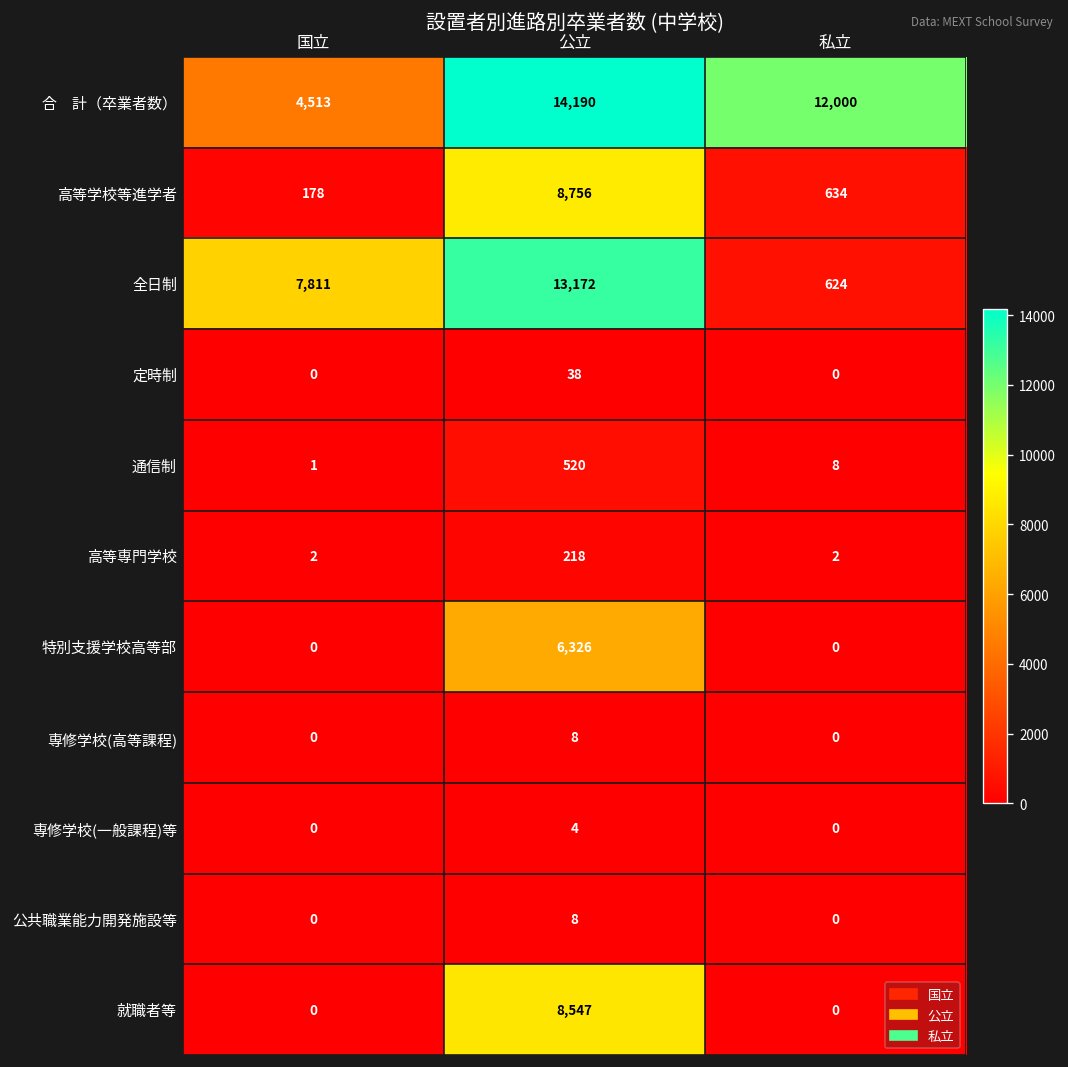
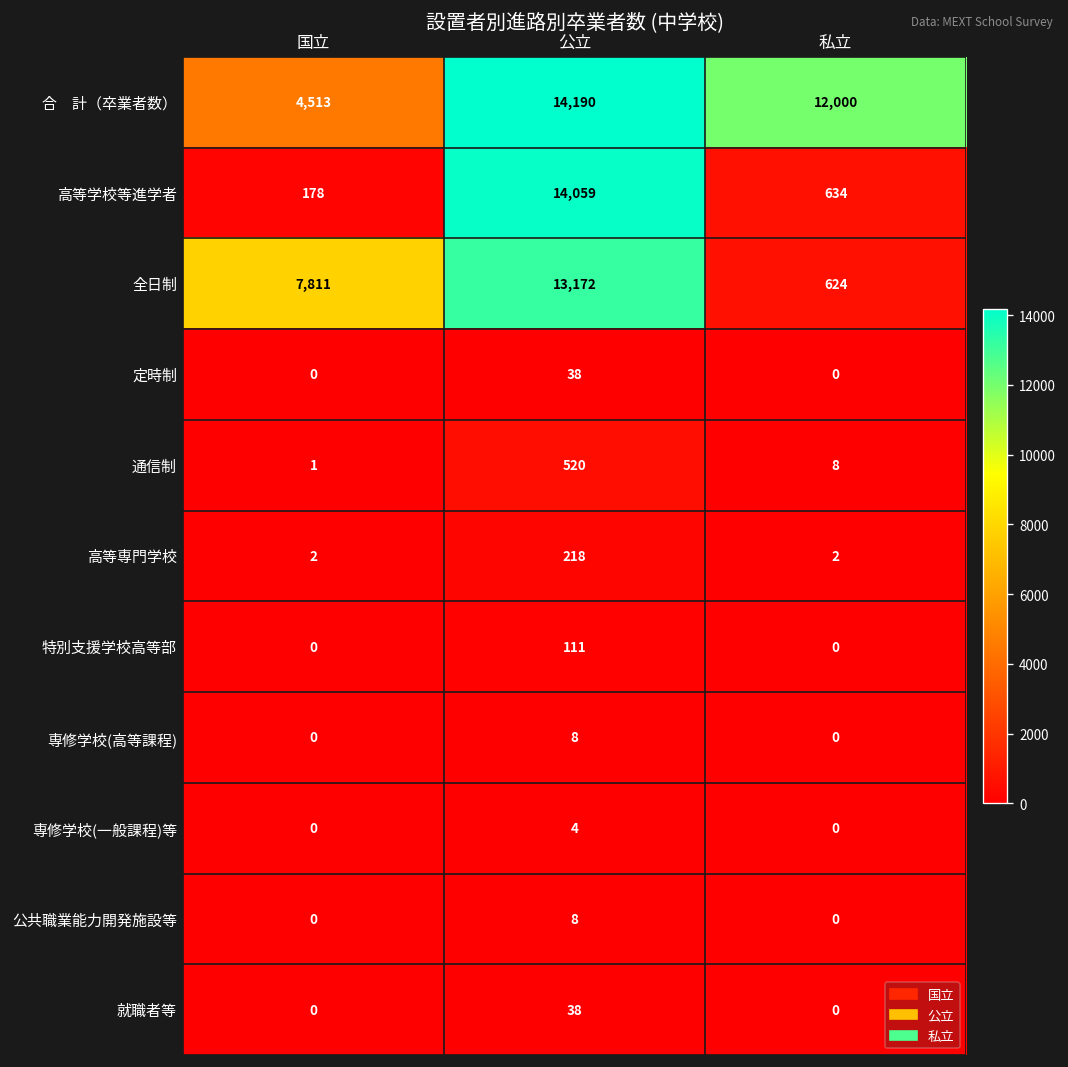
高等学校等進学者, 公立: 8,756 -> 14,059
特別支援学校高等部, 公立: 6,326 -> 111
就職者等, 公立: 8,547 -> 38
